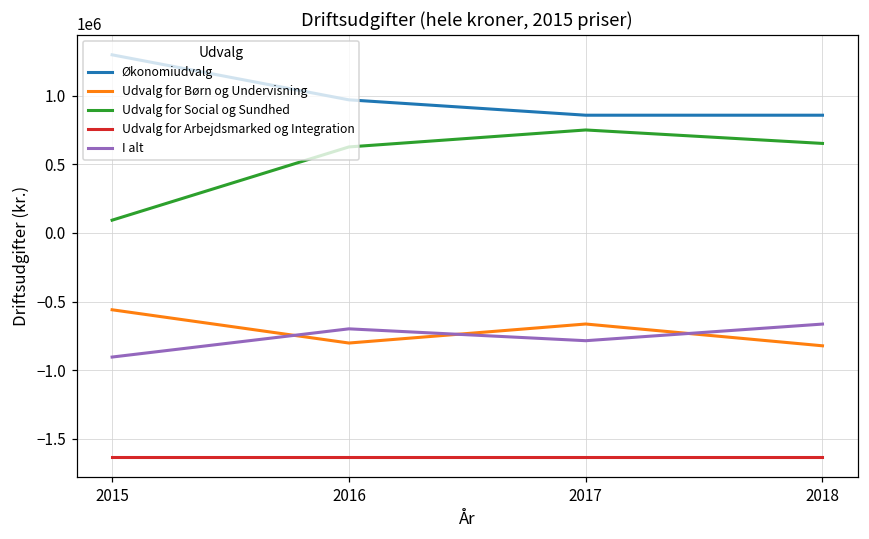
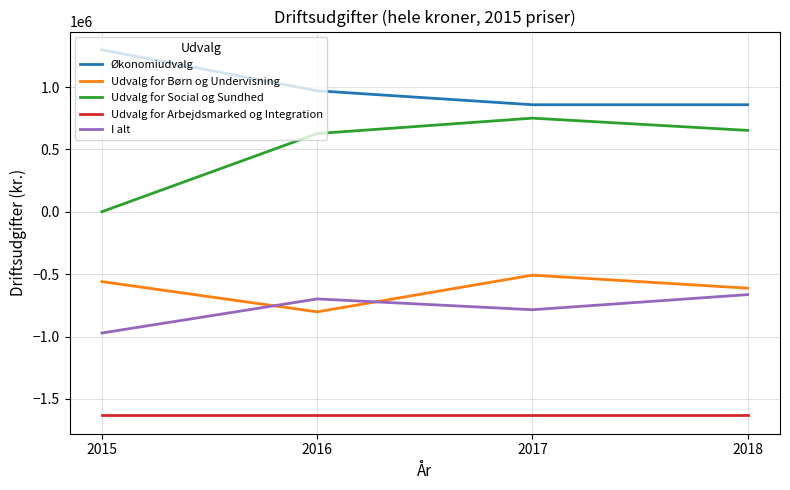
Udvalg for Social og Sundhed, 2015: 90000 -> 0
I alt, 2015: -900000 -> -970000
Udvalg for Børn og Undervisning, 2017: -660000 -> -510000
Udvalg for Børn og Undervisning, 2018: -820000 -> -610000
